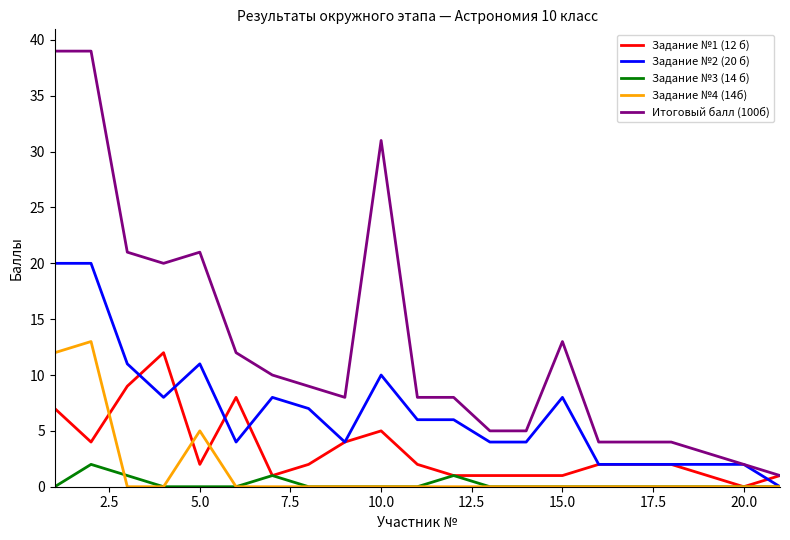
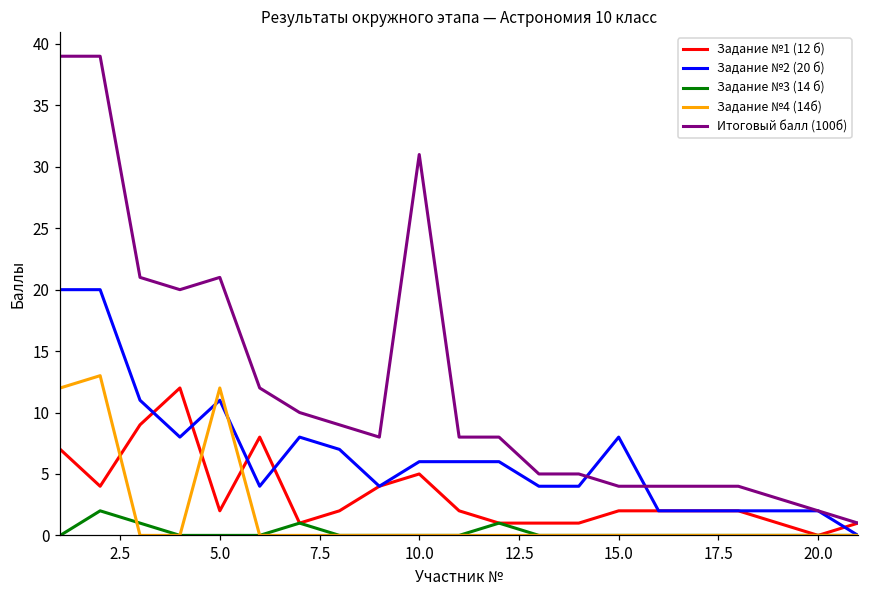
Задание №4 (14б), 5.0: 5 -> 12
Задание №2 (20 б), 10.0: 10 -> 6
Задание №1 (12 б), 15.0: 1 -> 2
Итоговый балл (100б), 15.0: 13 -> 4
